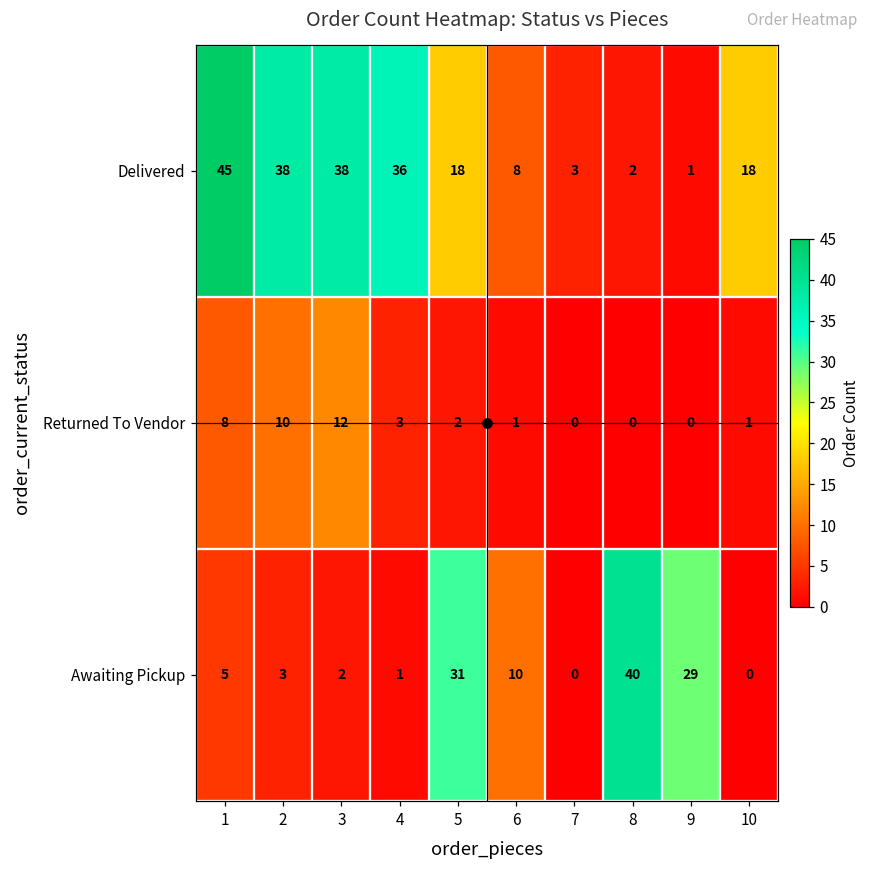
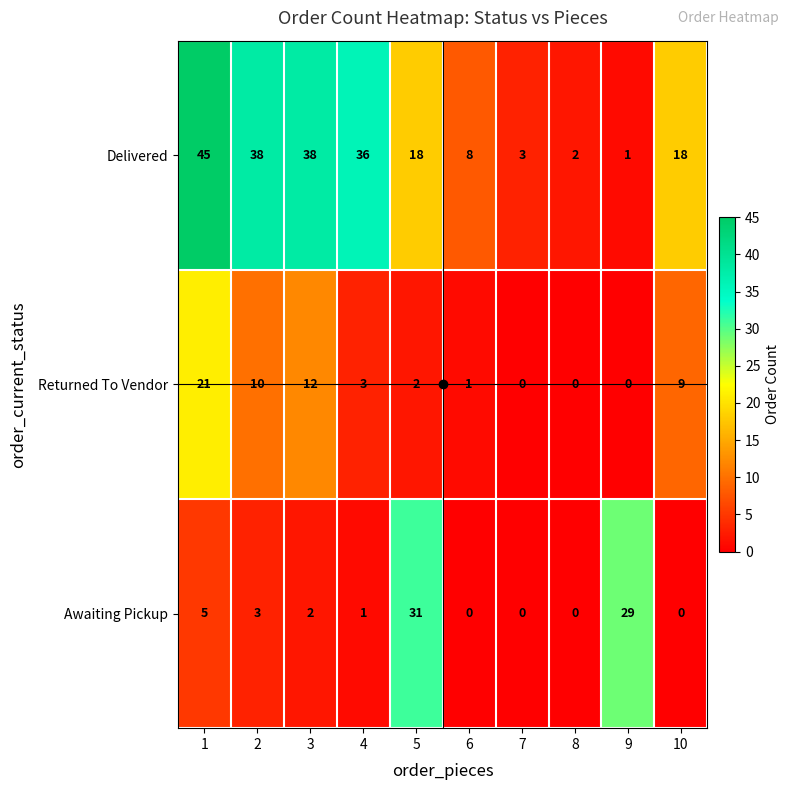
Returned To Vendor, 1: 8 -> 21
Returned To Vendor, 10: 1 -> 9
Awaiting Pickup, 6: 10 -> 0
Awaiting Pickup, 8: 40 -> 0
